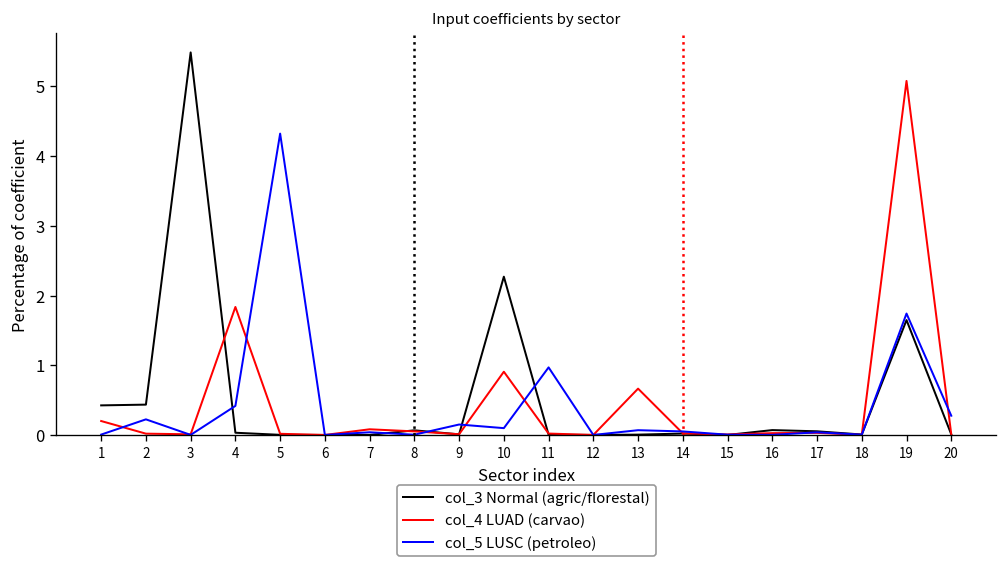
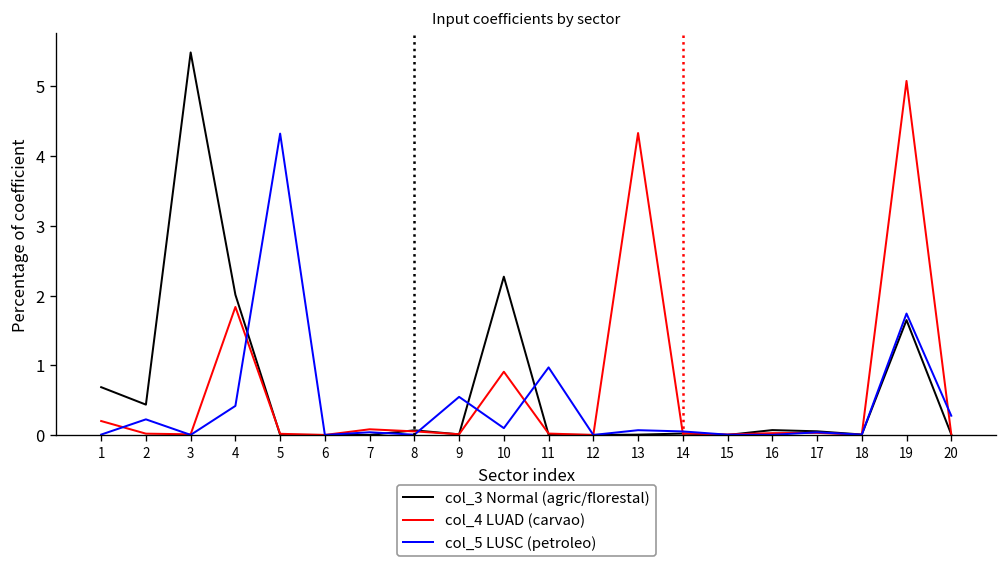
col_3 Normal (agric/florestal), 1: 0.4 -> 0.7
col_3 Normal (agric/florestal), 4: 0.0 -> 2.0
col_5 LUSC (petroleo), 9: 0.1 -> 0.5
col_4 LUAD (carvao), 13: 0.7 -> 4.3
